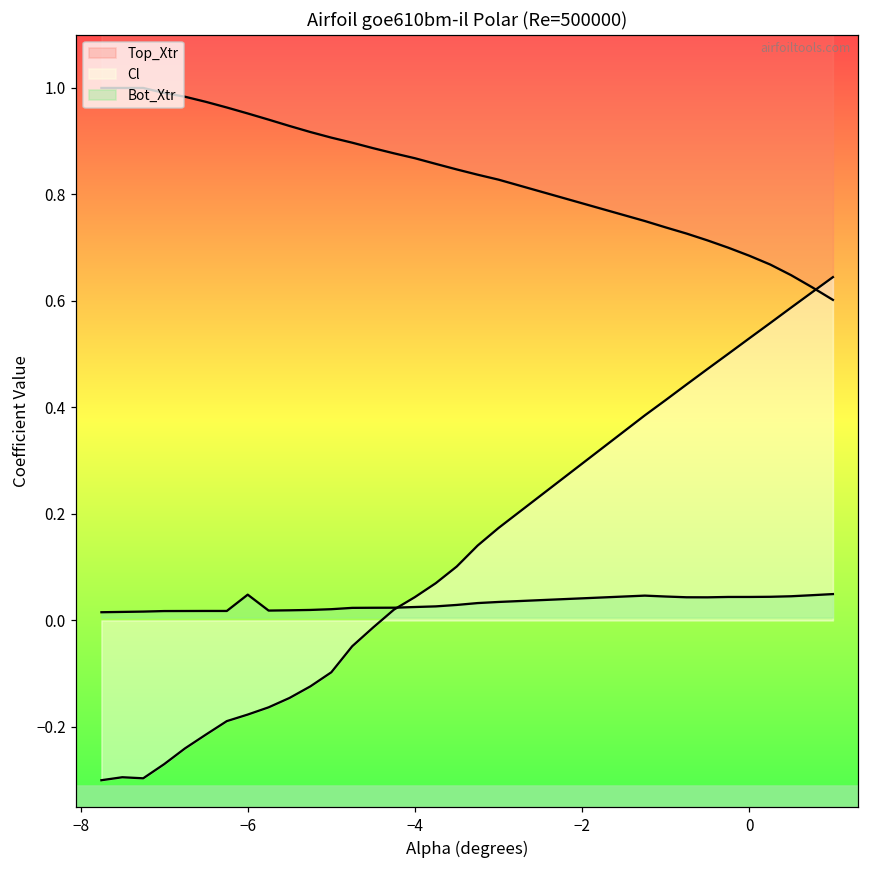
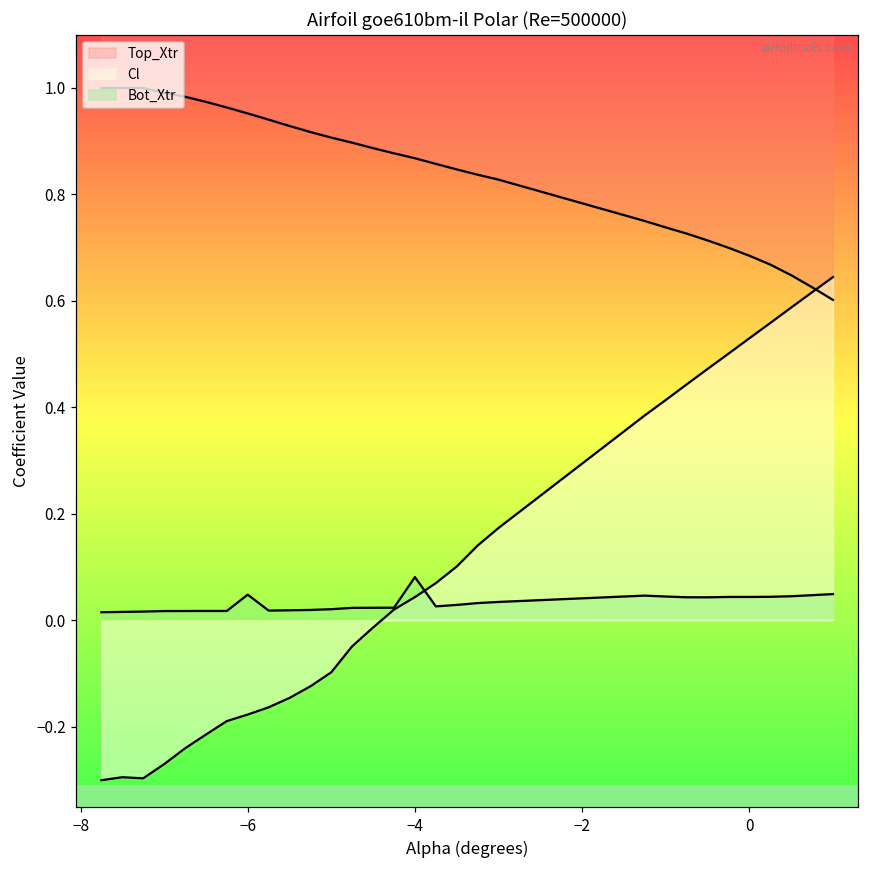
Bot_Xtr, −4: 0.03 -> 0.08
